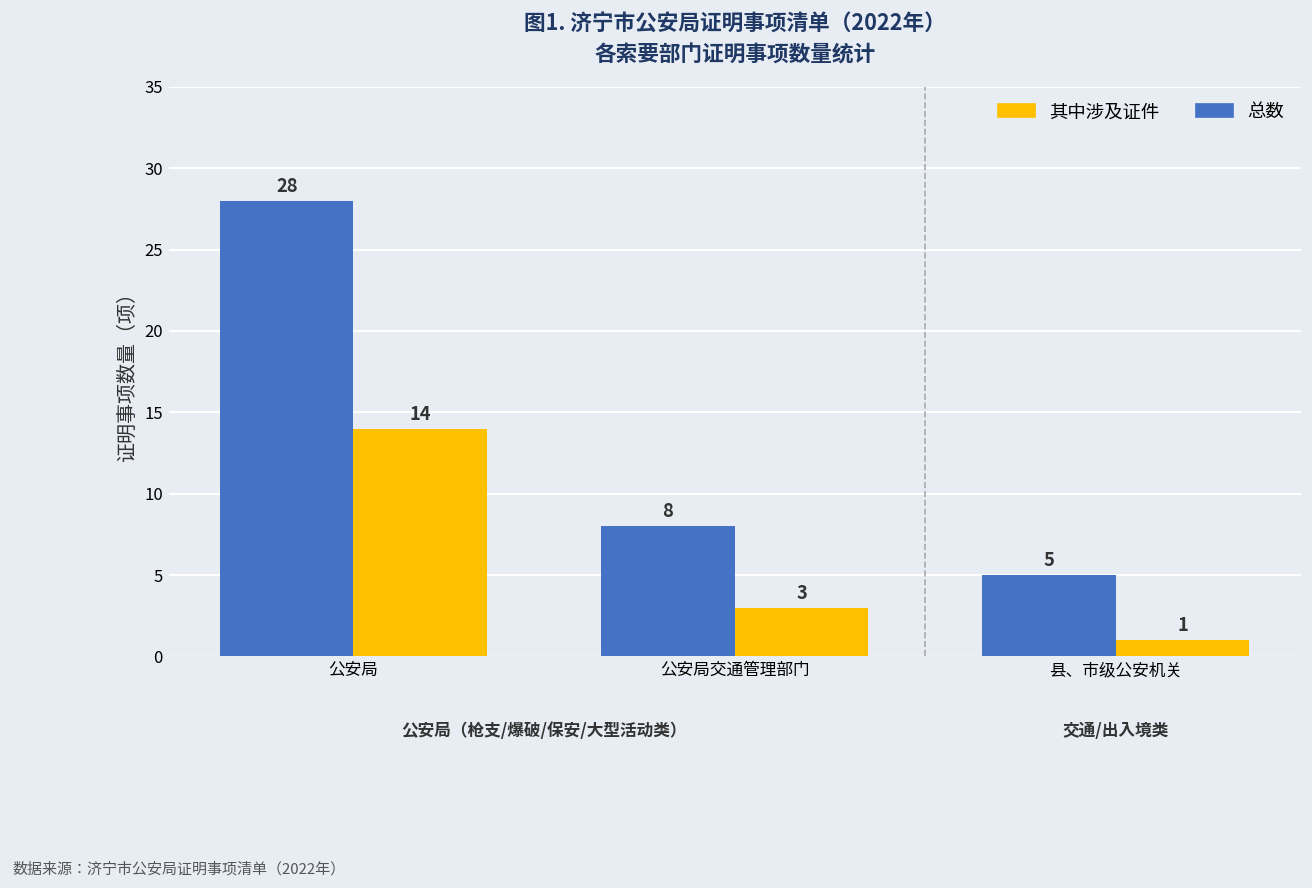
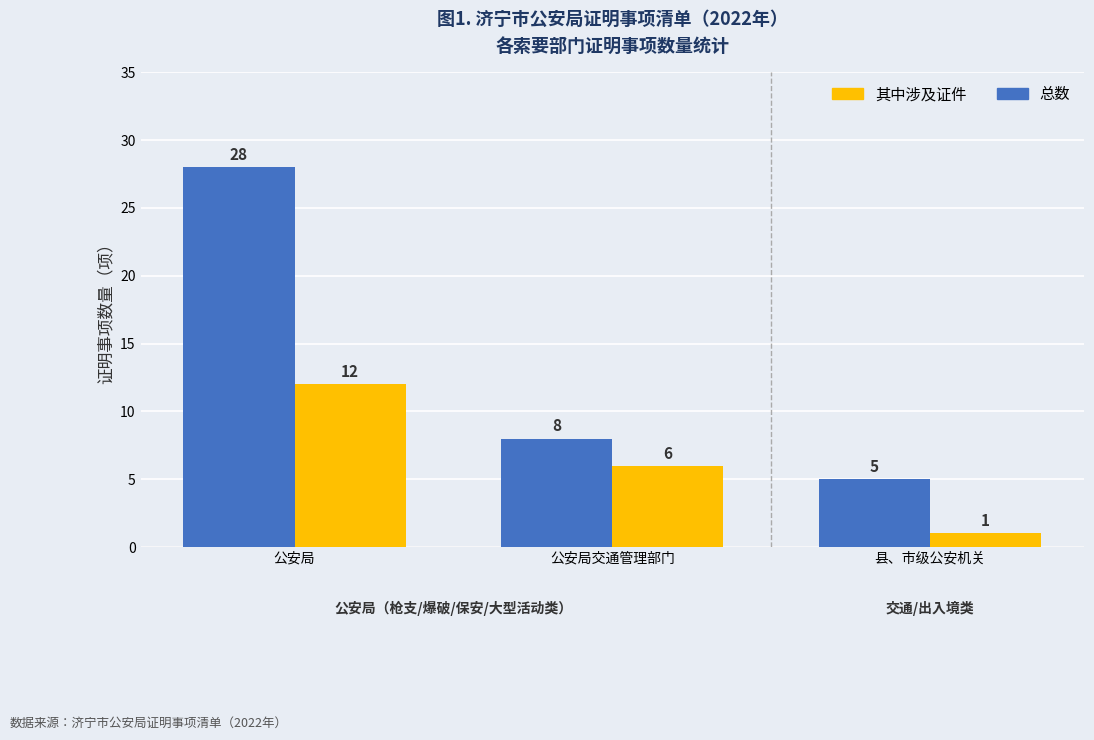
其中涉及证件, 公安局: 14 -> 12
其中涉及证件, 公安局交通管理部门: 3 -> 6
